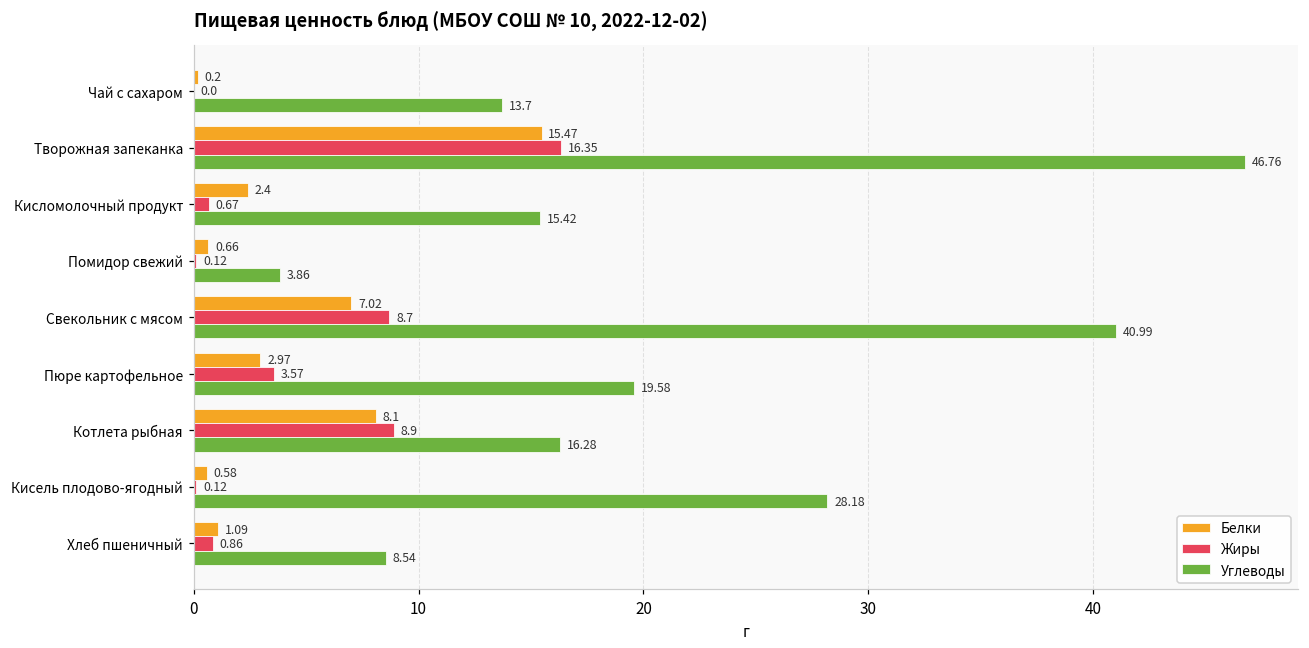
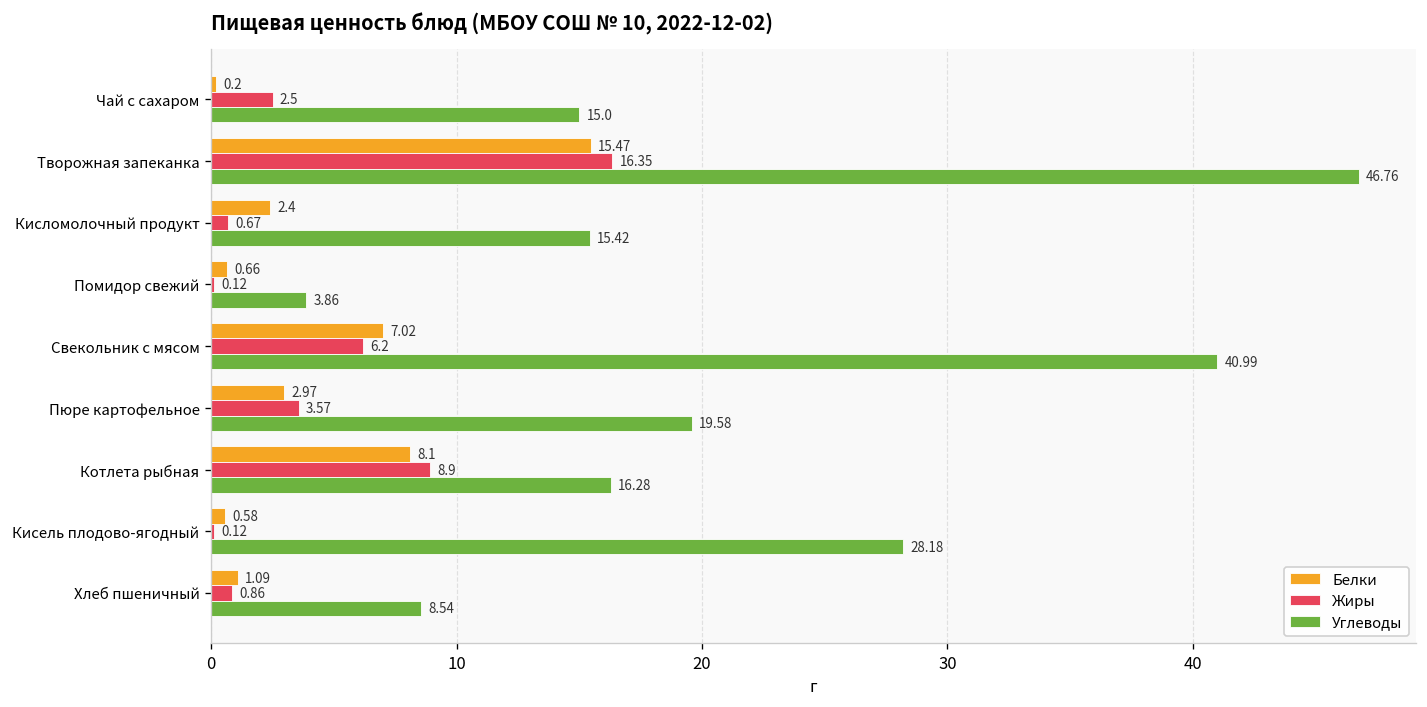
Жиры, Чай с сахаром: 0.0 -> 2.5
Углеводы, Чай с сахаром: 13.7 -> 15.0
Жиры, Свекольник с мясом: 8.7 -> 6.2
